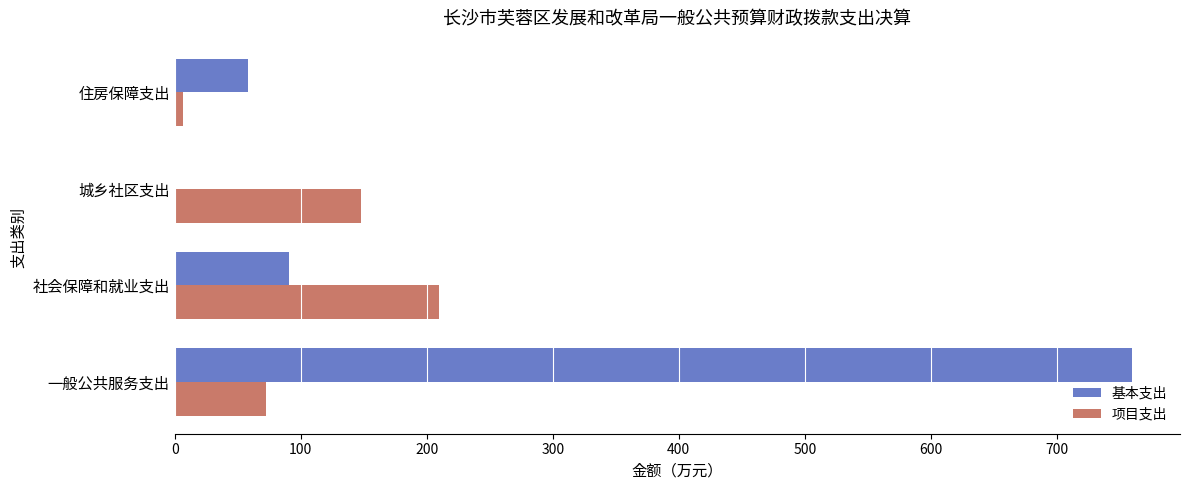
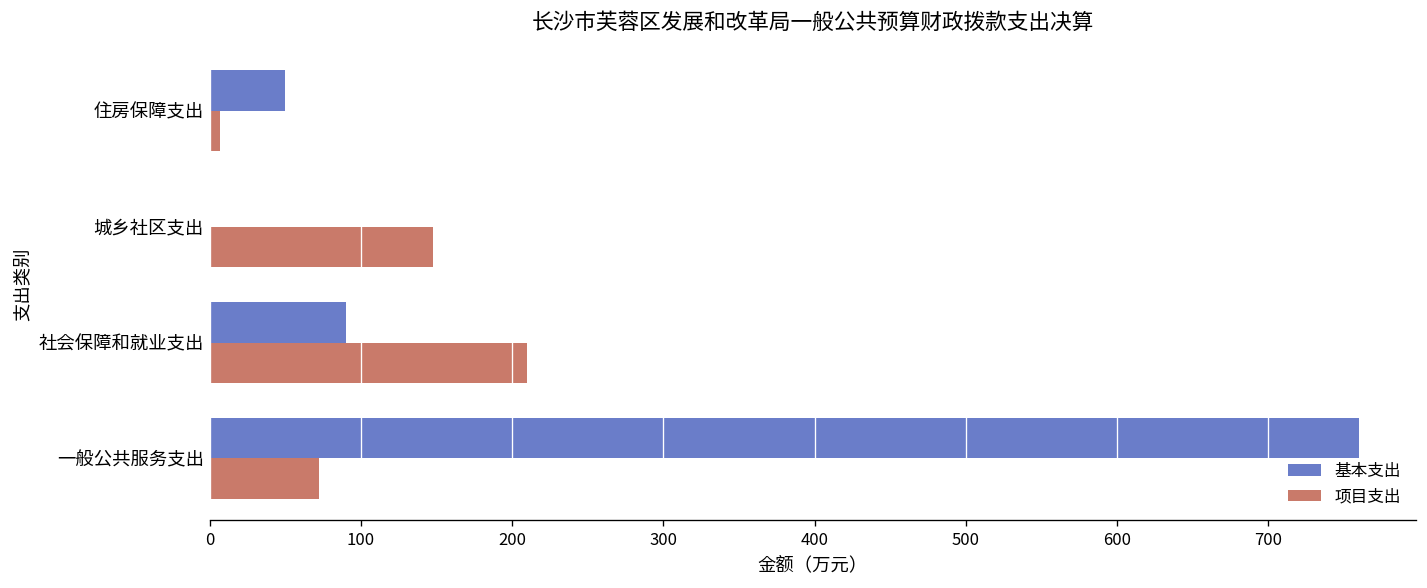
基本支出, 住房保障支出: 58 -> 50
